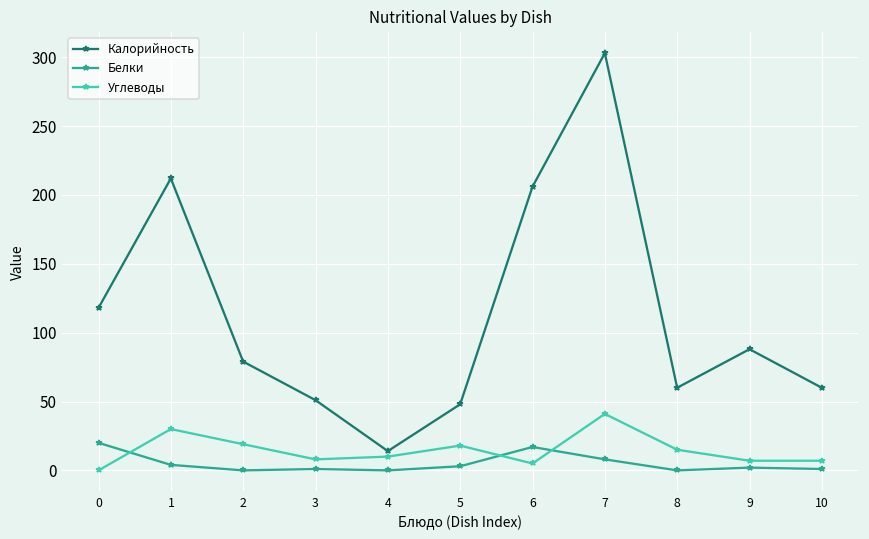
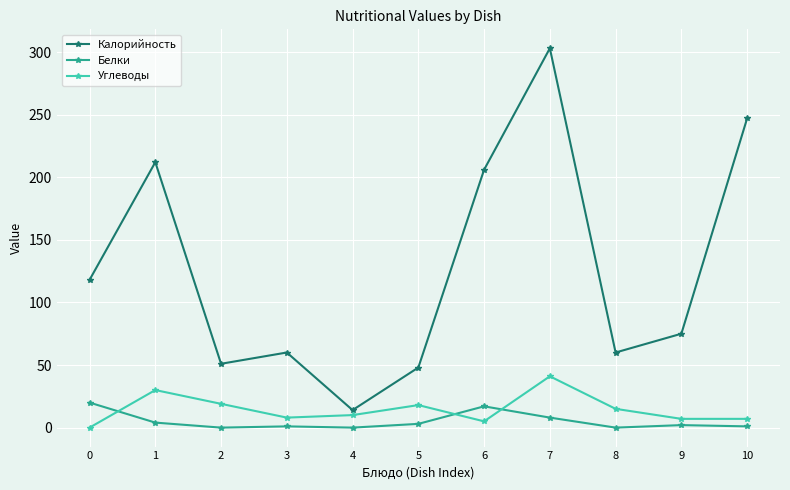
Калорийность, 2: 79 -> 51
Калорийность, 3: 51 -> 60
Калорийность, 9: 88 -> 75
Калорийность, 10: 60 -> 247
